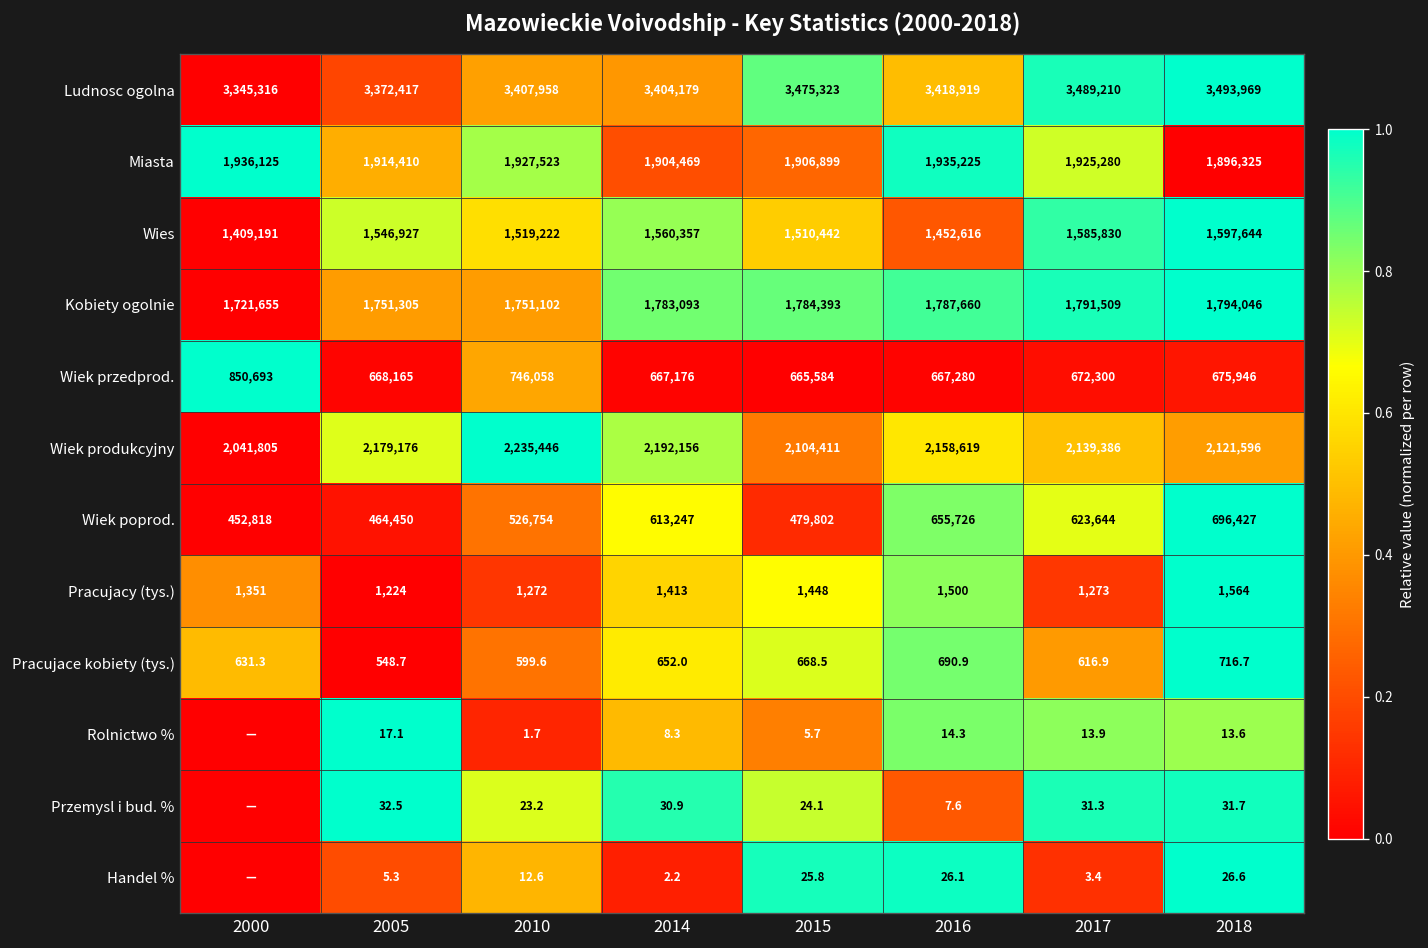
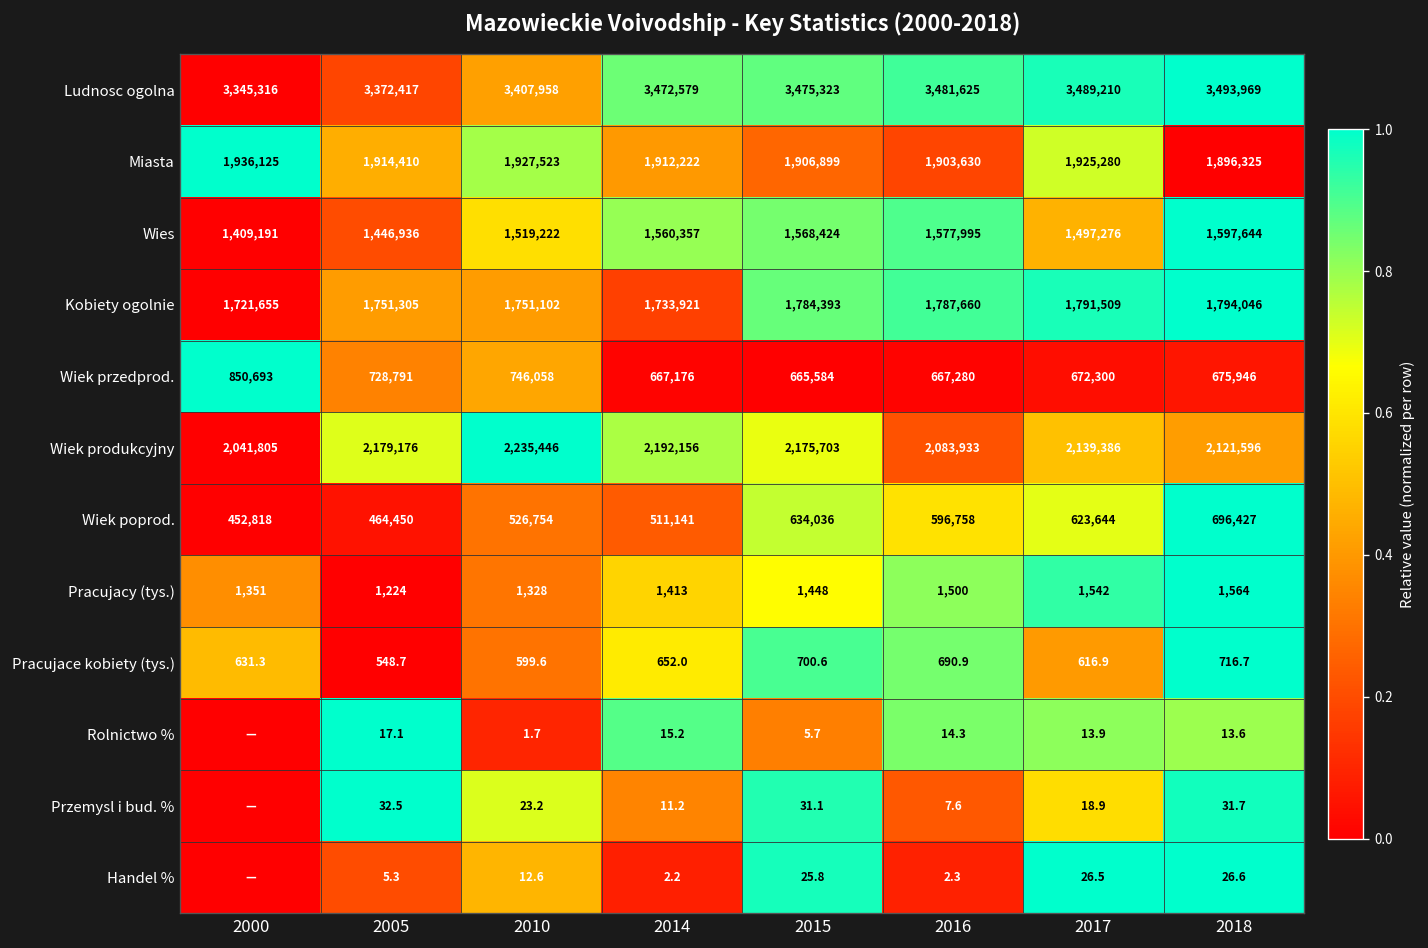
Ludnosc ogolna, 2014: 3,404,179 -> 3,472,579
Ludnosc ogolna, 2016: 3,418,919 -> 3,481,625
Miasta, 2014: 1,904,469 -> 1,912,222
Miasta, 2016: 1,935,225 -> 1,903,630
Wies, 2005: 1,546,927 -> 1,446,936
Wies, 2015: 1,510,442 -> 1,568,424
Wies, 2016: 1,452,616 -> 1,577,995
Wies, 2017: 1,585,830 -> 1,497,276
Kobiety ogolnie, 2014: 1,783,093 -> 1,733,921
Wiek przedprod., 2005: 668,165 -> 728,791
Wiek produkcyjny, 2015: 2,104,411 -> 2,175,703
Wiek produkcyjny, 2016: 2,158,619 -> 2,083,933
Wiek poprod., 2014: 613,247 -> 511,141
Wiek poprod., 2015: 479,802 -> 634,036
Wiek poprod., 2016: 655,726 -> 596,758
Pracujacy (tys.), 2010: 1,272 -> 1,328
Pracujacy (tys.), 2017: 1,273 -> 1,542
Pracujace kobiety (tys.), 2015: 668.5 -> 700.6
Rolnictwo %, 2014: 8.3 -> 15.2
Przemysl i bud. %, 2014: 30.9 -> 11.2
Przemysl i bud. %, 2015: 24.1 -> 31.1
Przemysl i bud. %, 2017: 31.3 -> 18.9
Handel %, 2016: 26.1 -> 2.3
Handel %, 2017: 3.4 -> 26.5
